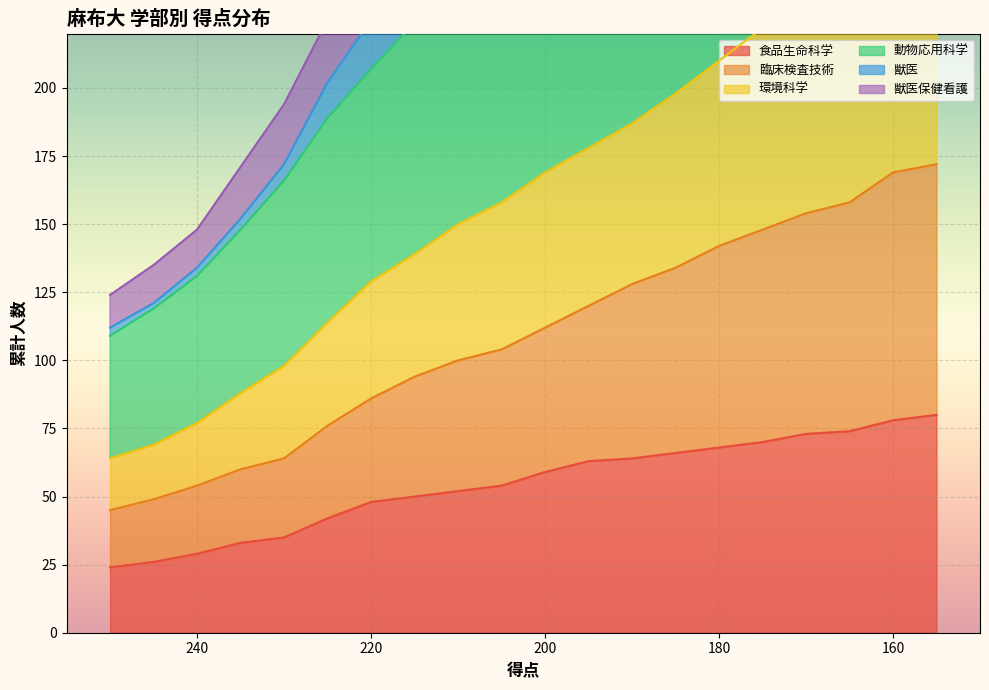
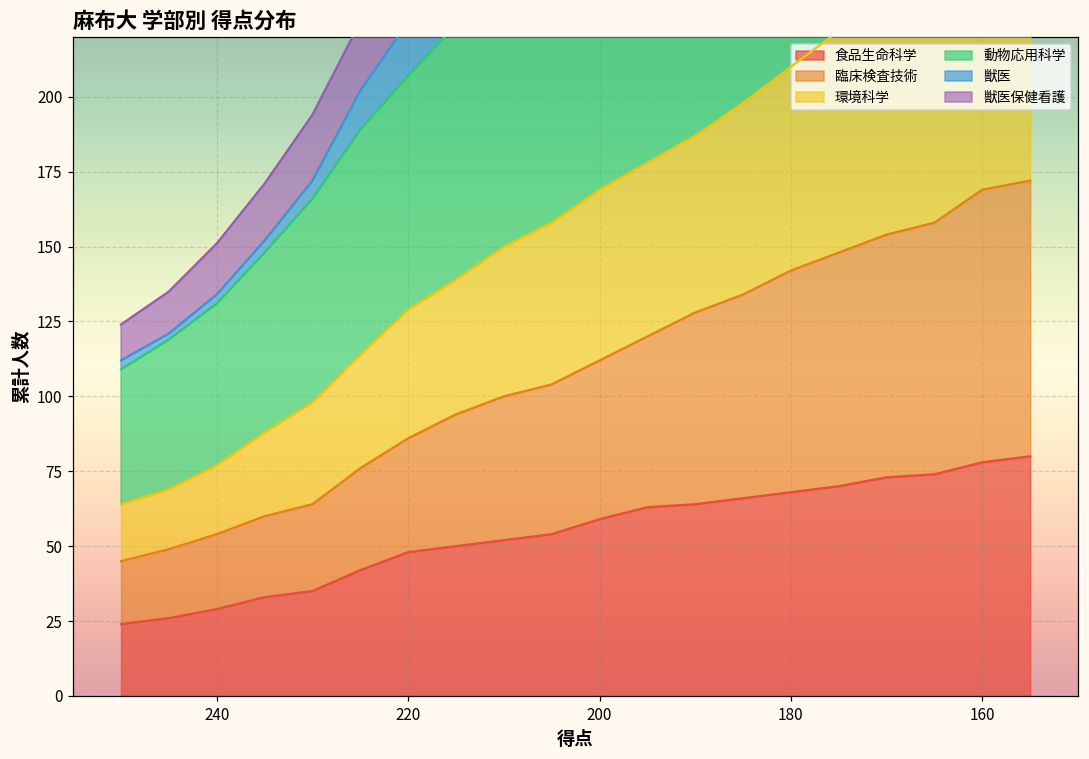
獣医保健看護, 240: 14 -> 17
